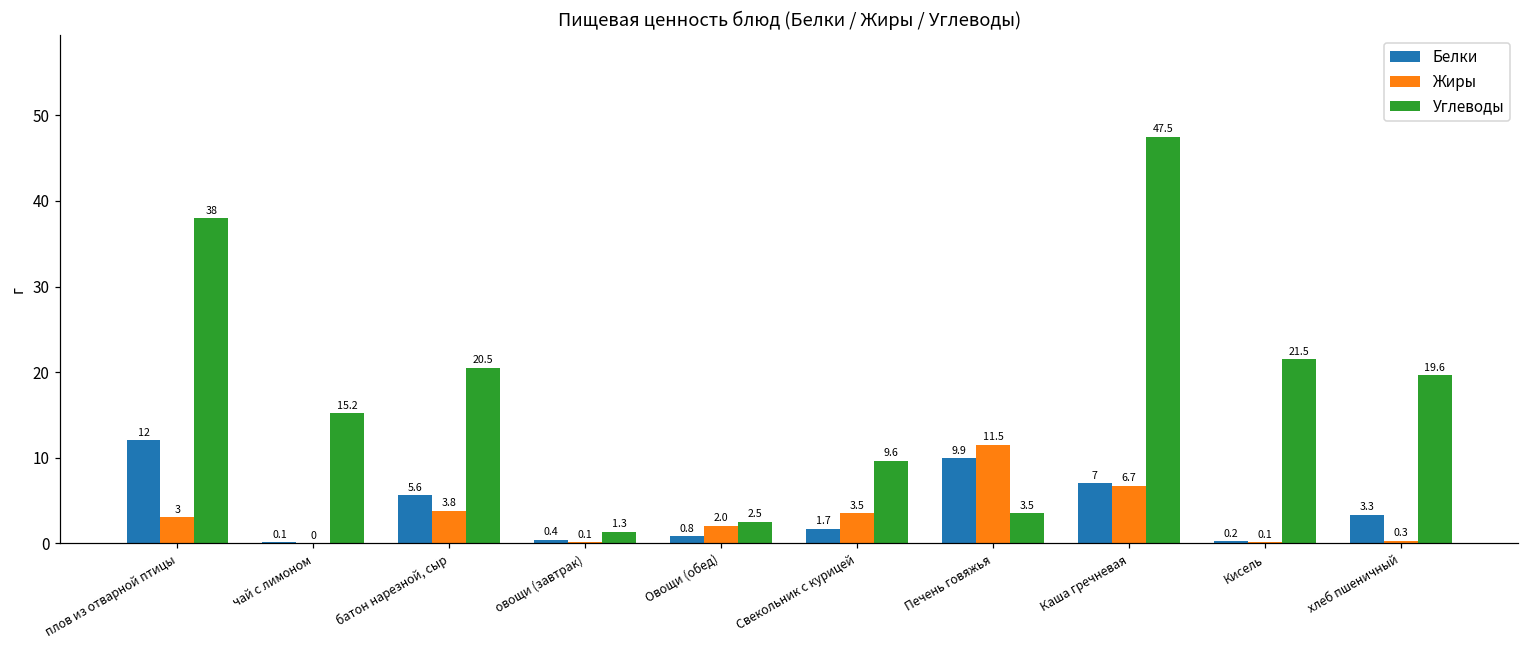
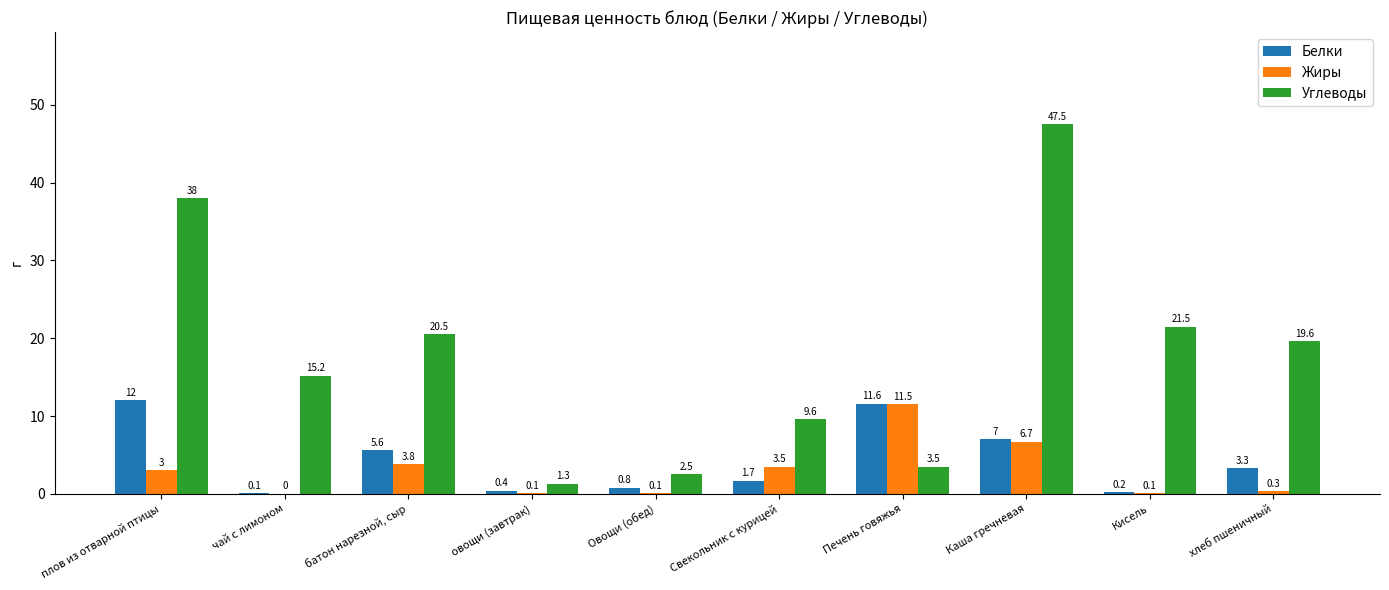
Жиры, Овощи (обед): 2.0 -> 0.1
Белки, Печень говяжья: 9.9 -> 11.6
